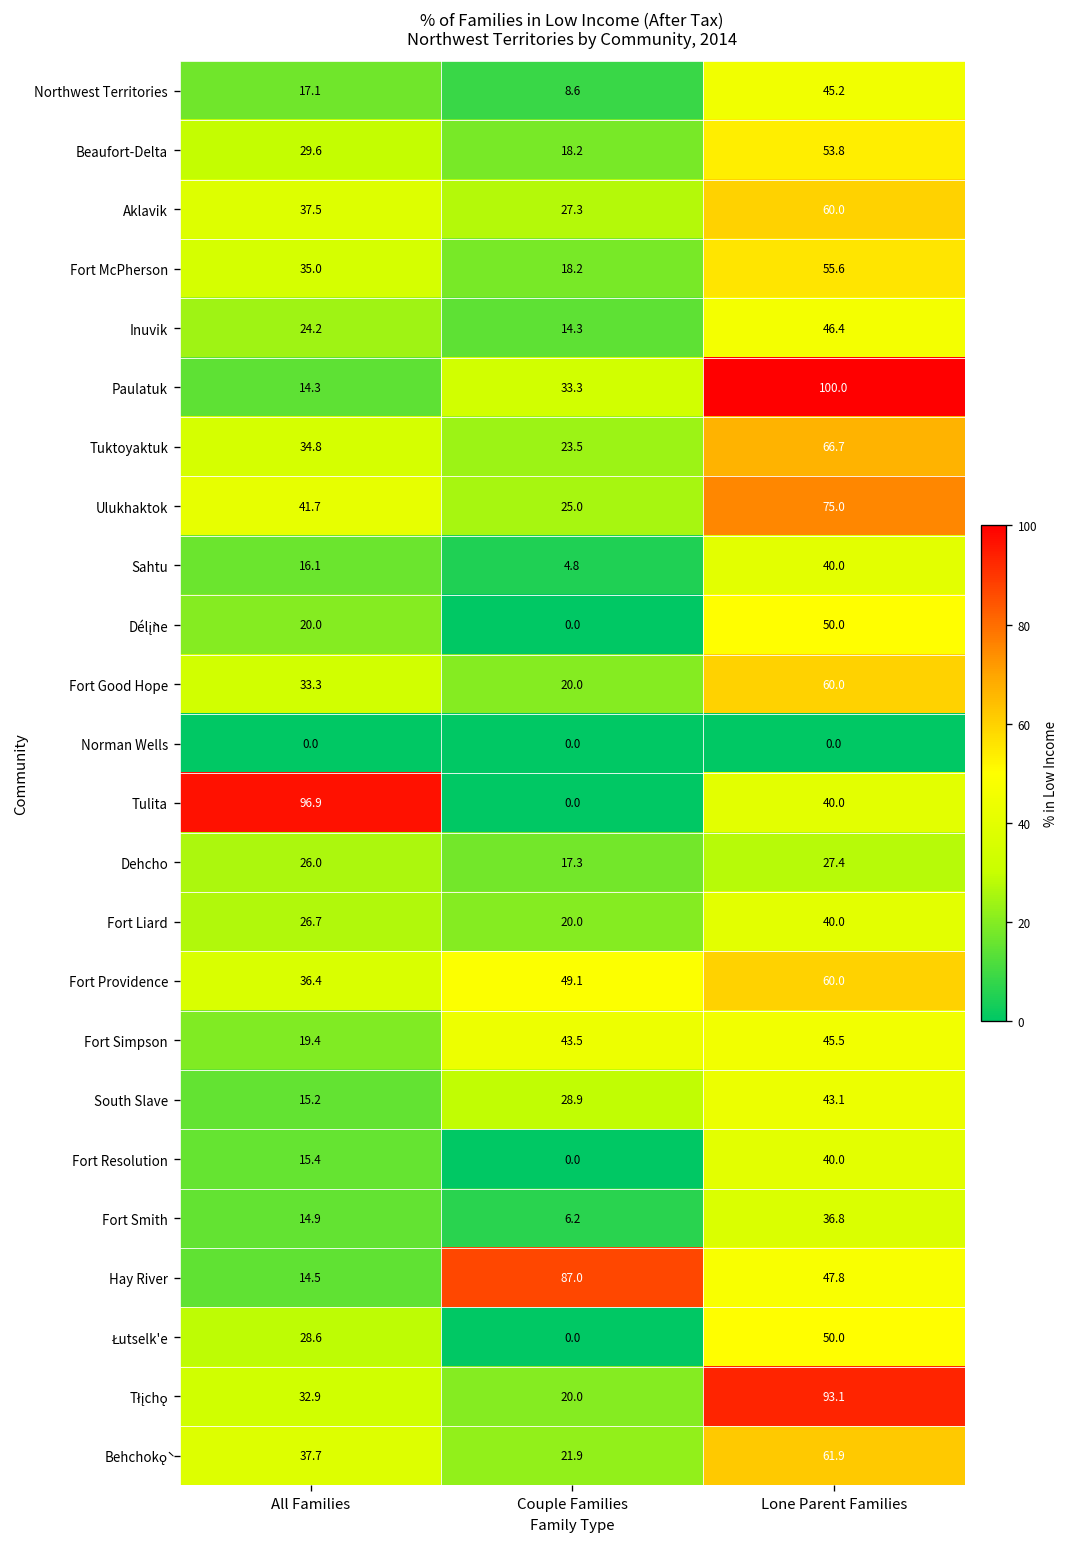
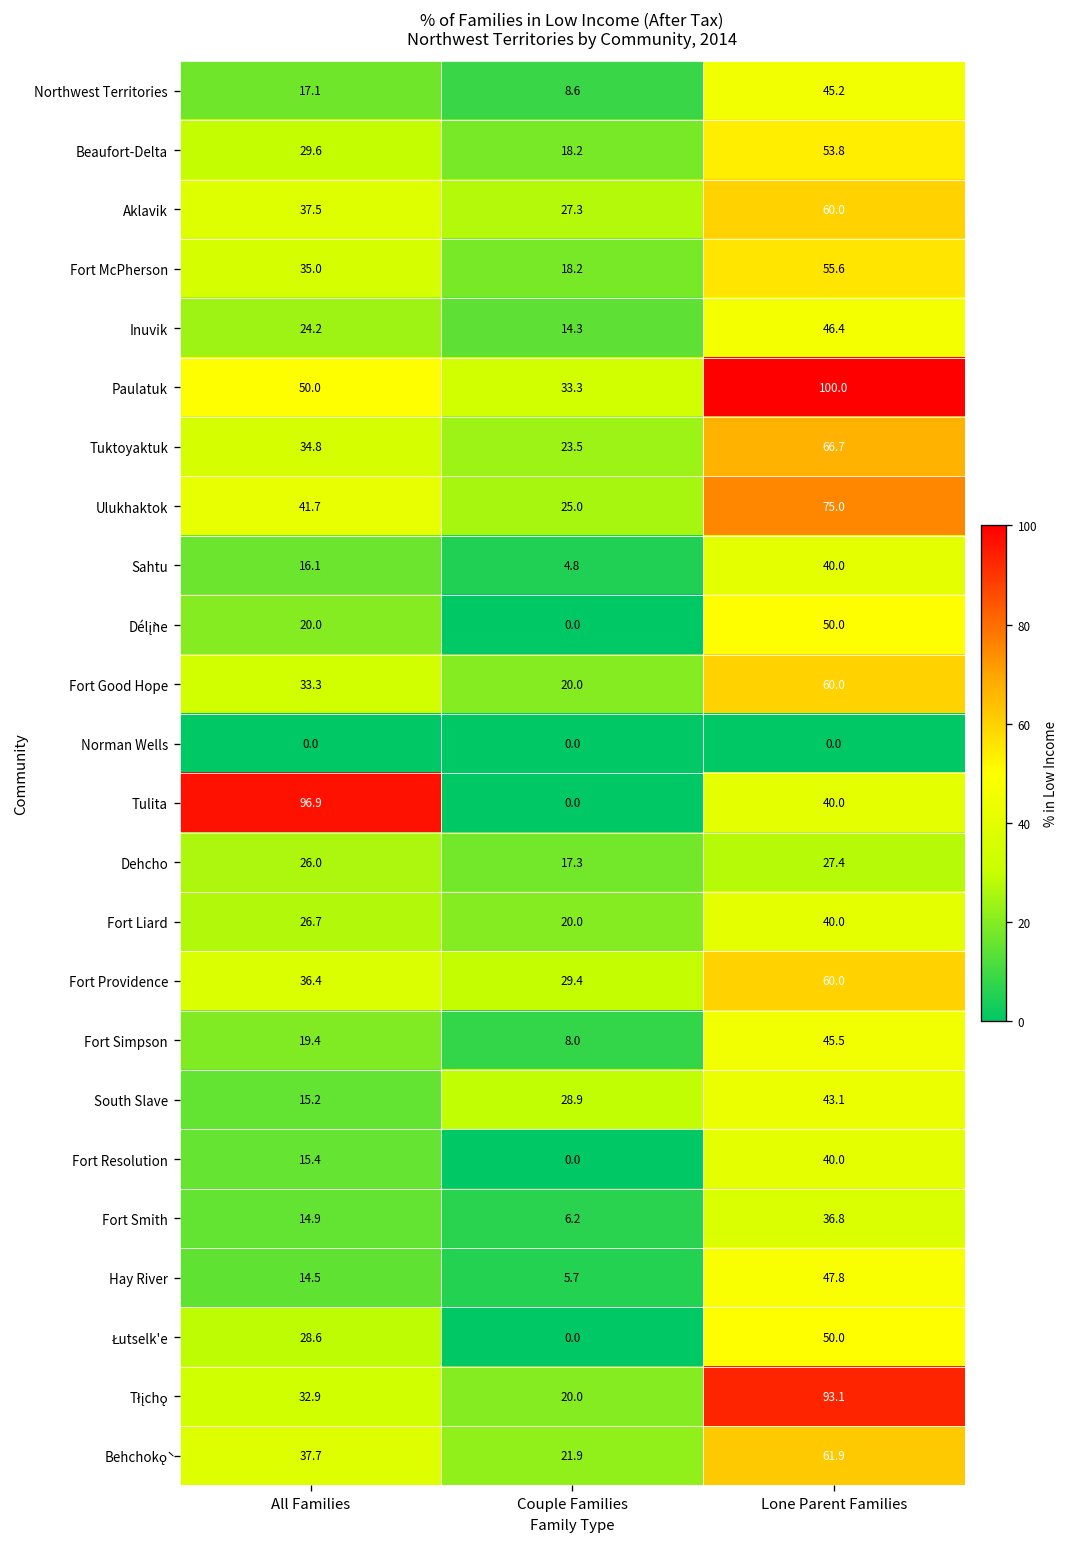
Paulatuk, All Families: 14.3 -> 50.0
Fort Providence, Couple Families: 49.1 -> 29.4
Fort Simpson, Couple Families: 43.5 -> 8.0
Hay River, Couple Families: 87.0 -> 5.7
